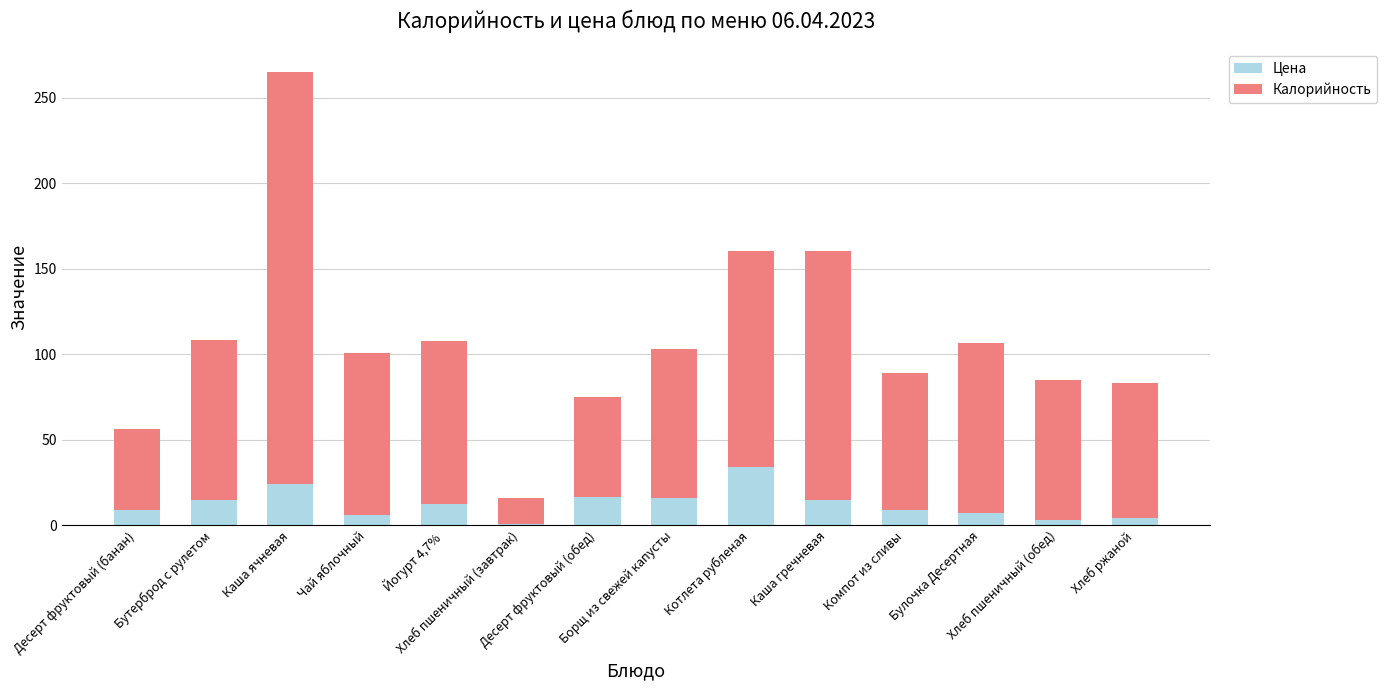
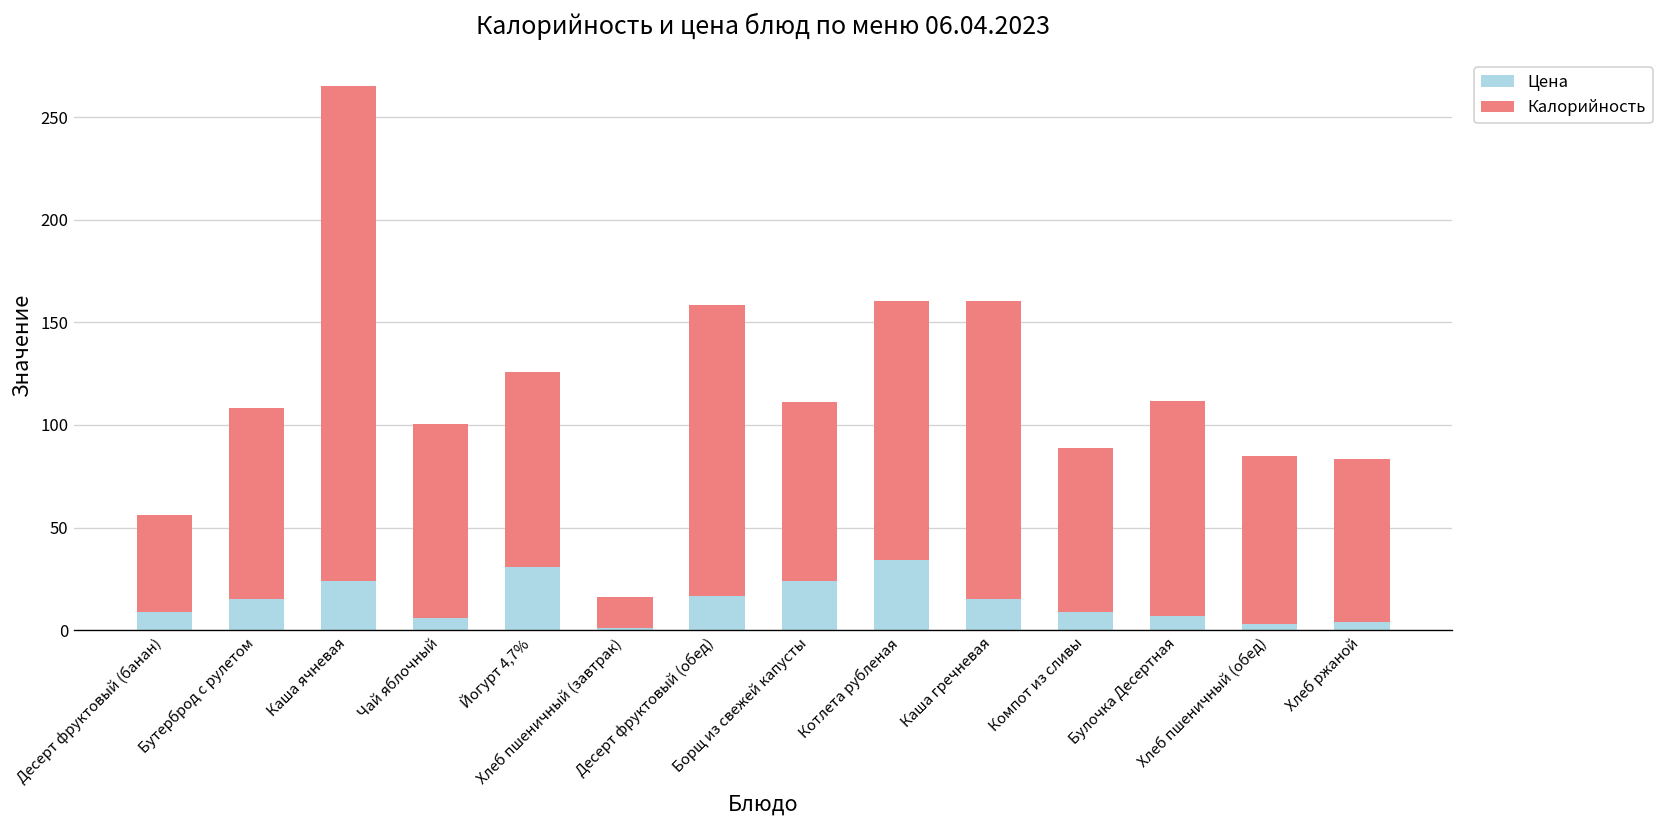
Цена, Йогурт 4,7%: 13 -> 31
Калорийность, Десерт фруктовый (обед): 58 -> 142
Цена, Борщ из свежей капусты: 16 -> 24
Калорийность, Булочка Десертная: 99 -> 105
